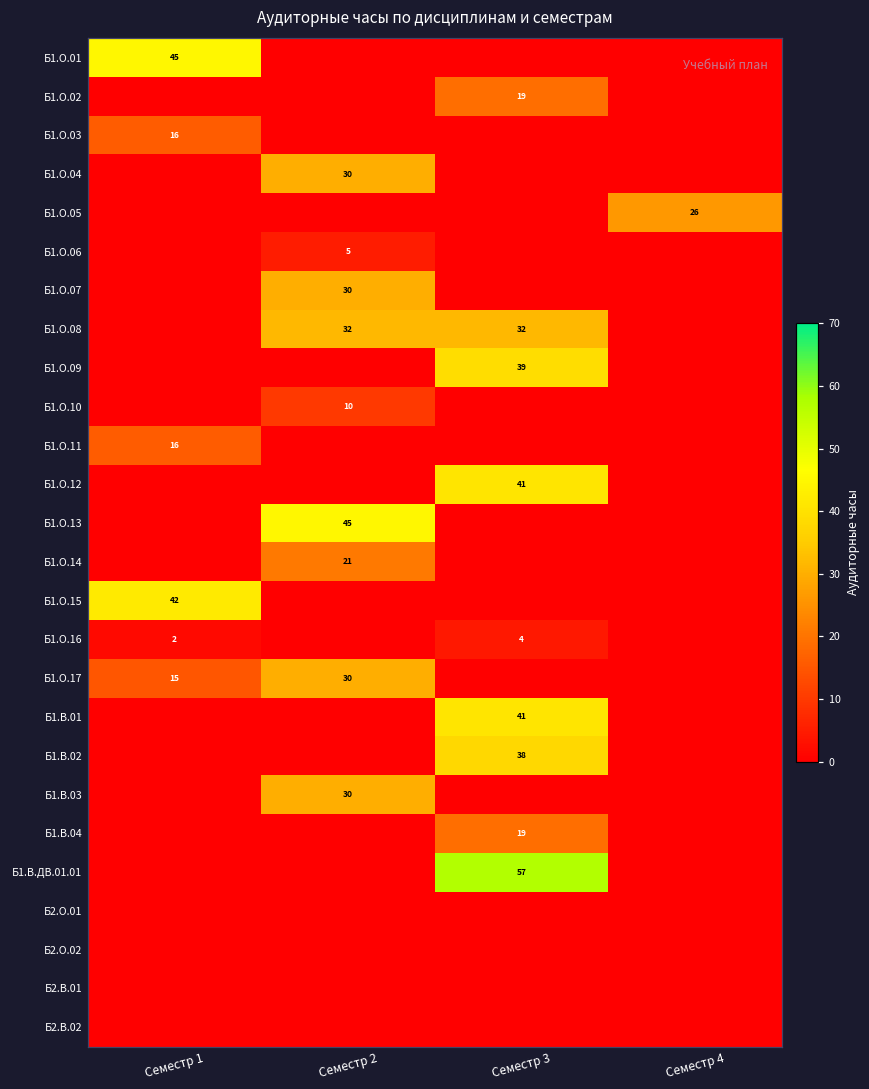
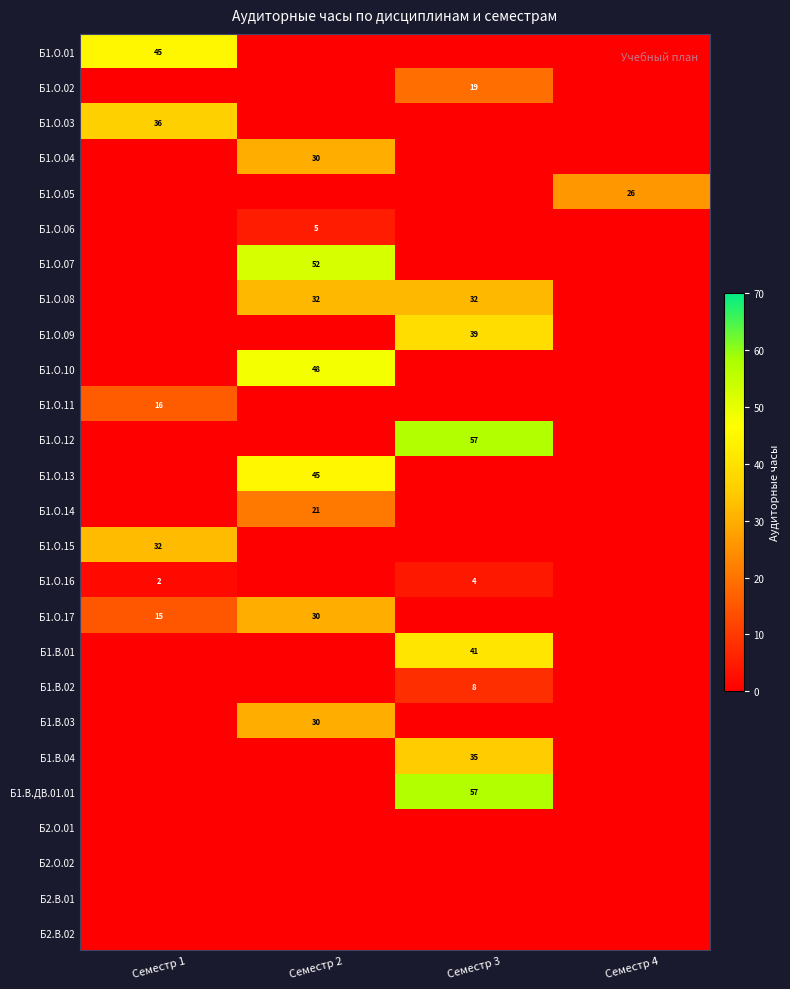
Б1.О.03, Семестр 1: 16 -> 36
Б1.О.07, Семестр 2: 30 -> 52
Б1.О.10, Семестр 2: 10 -> 48
Б1.О.12, Семестр 3: 41 -> 57
Б1.О.15, Семестр 1: 42 -> 32
Б1.В.02, Семестр 3: 38 -> 8
Б1.В.04, Семестр 3: 19 -> 35
